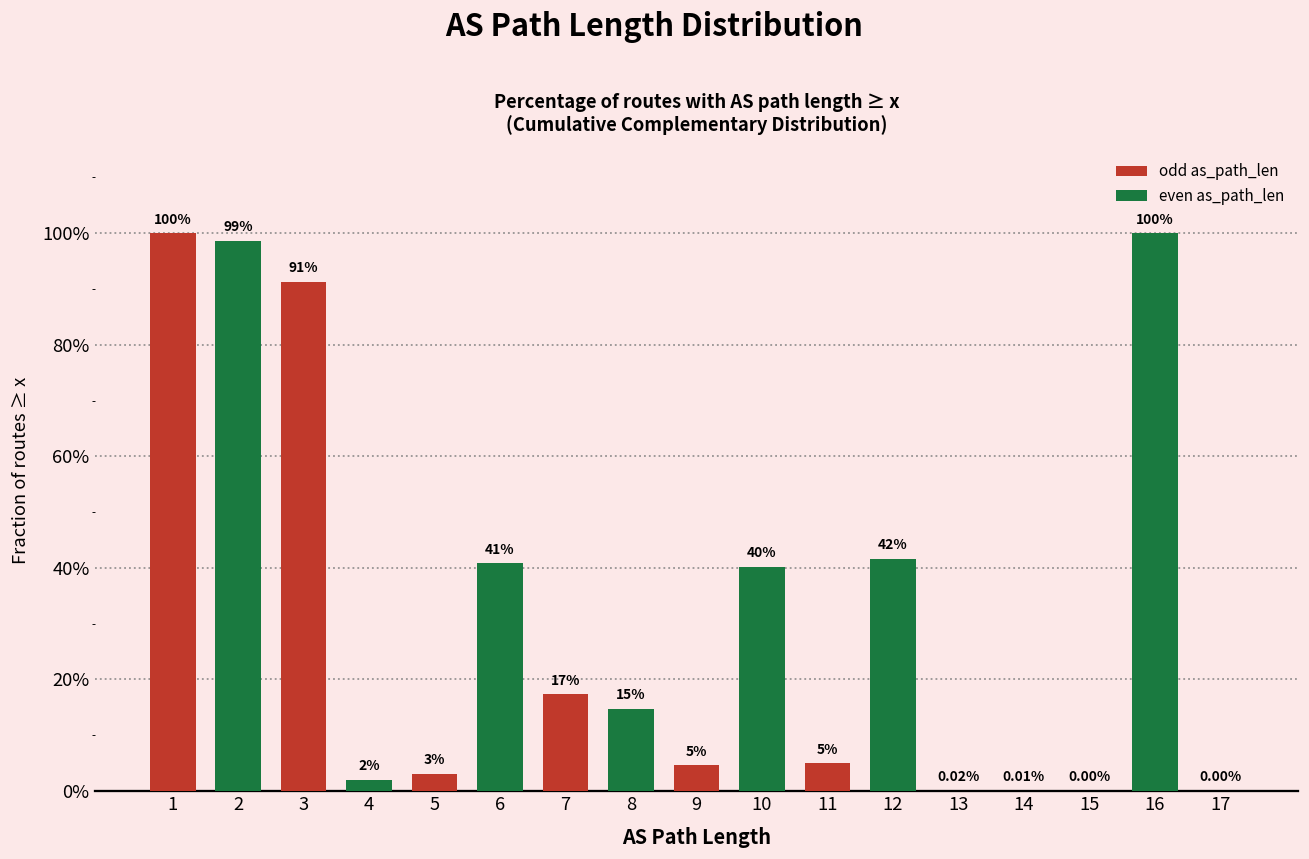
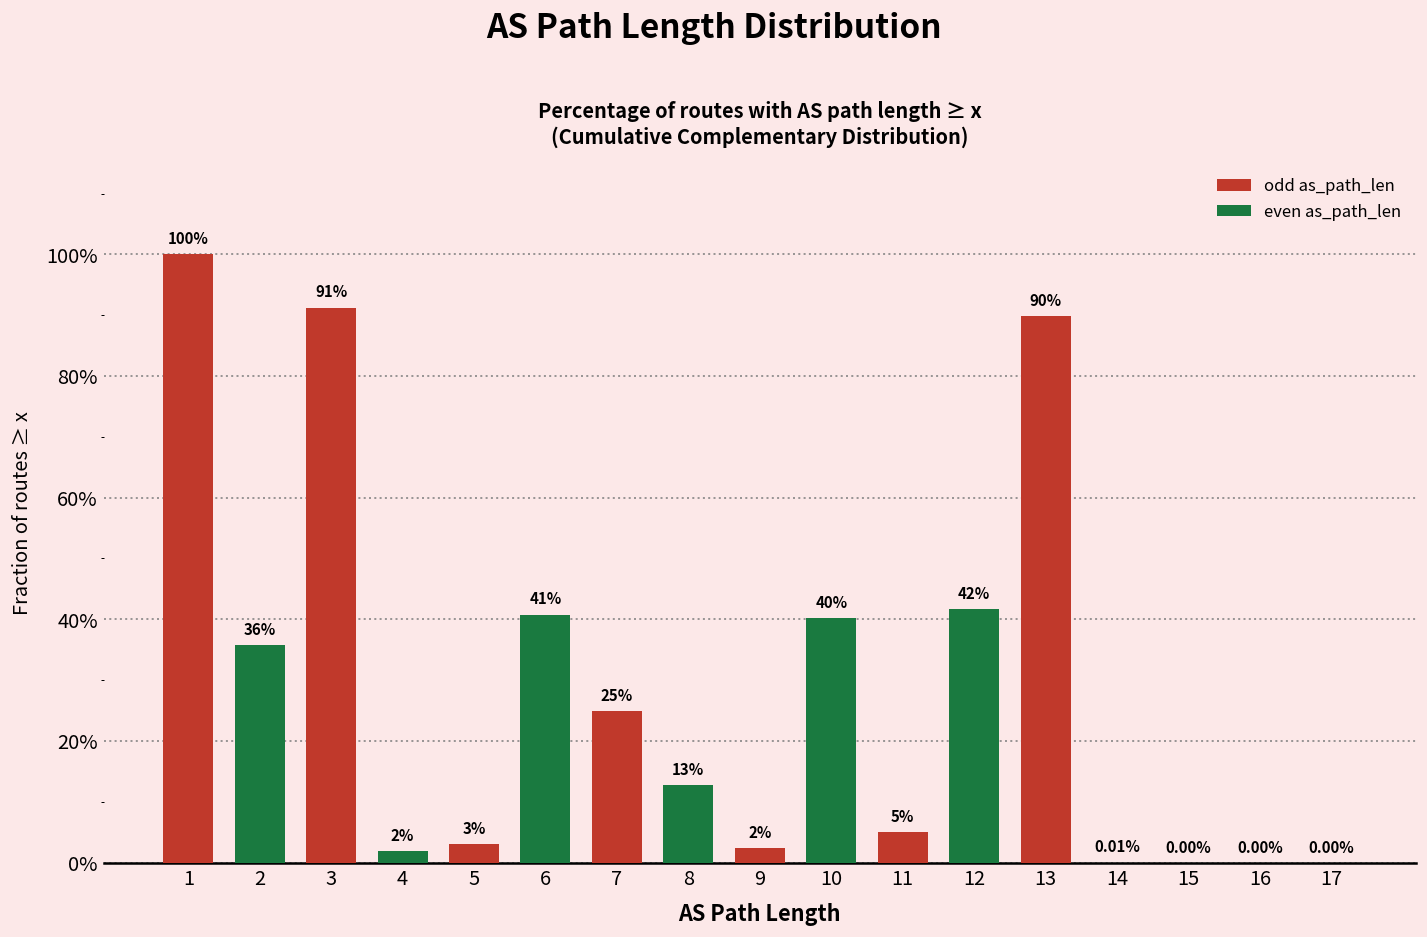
2: 99% -> 36%
7: 17% -> 25%
8: 15% -> 13%
9: 5% -> 2%
13: 0.02% -> 90%
16: 100% -> 0.00%
